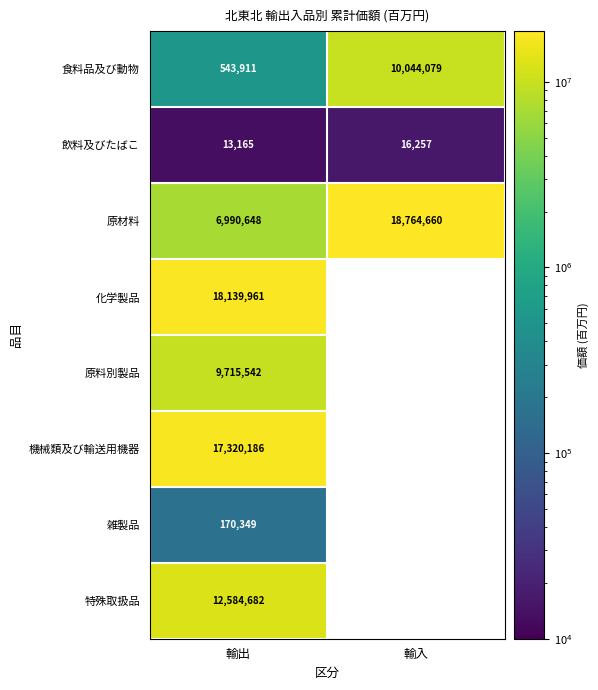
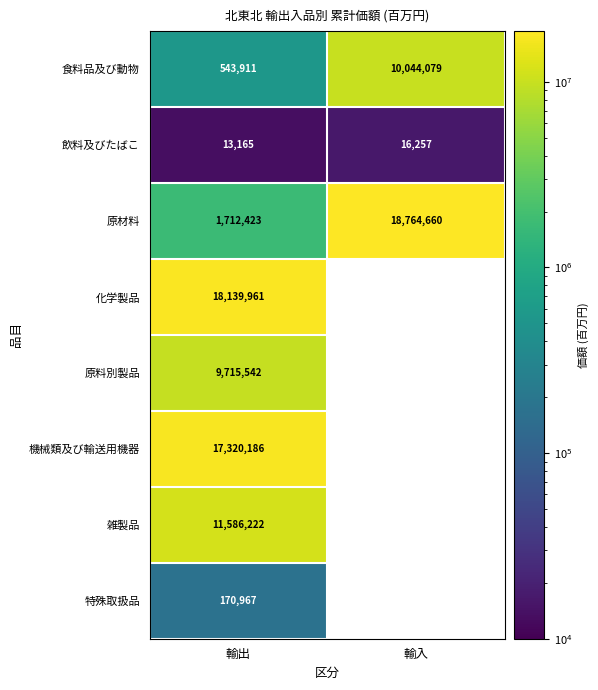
原材料, 輸出: 6,990,648 -> 1,712,423
雑製品, 輸出: 170,349 -> 11,586,222
特殊取扱品, 輸出: 12,584,682 -> 170,967
